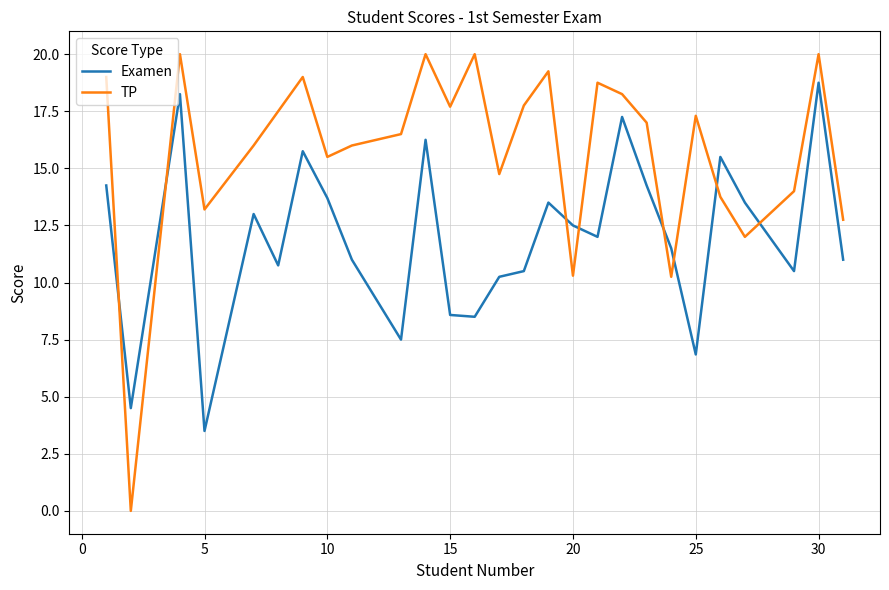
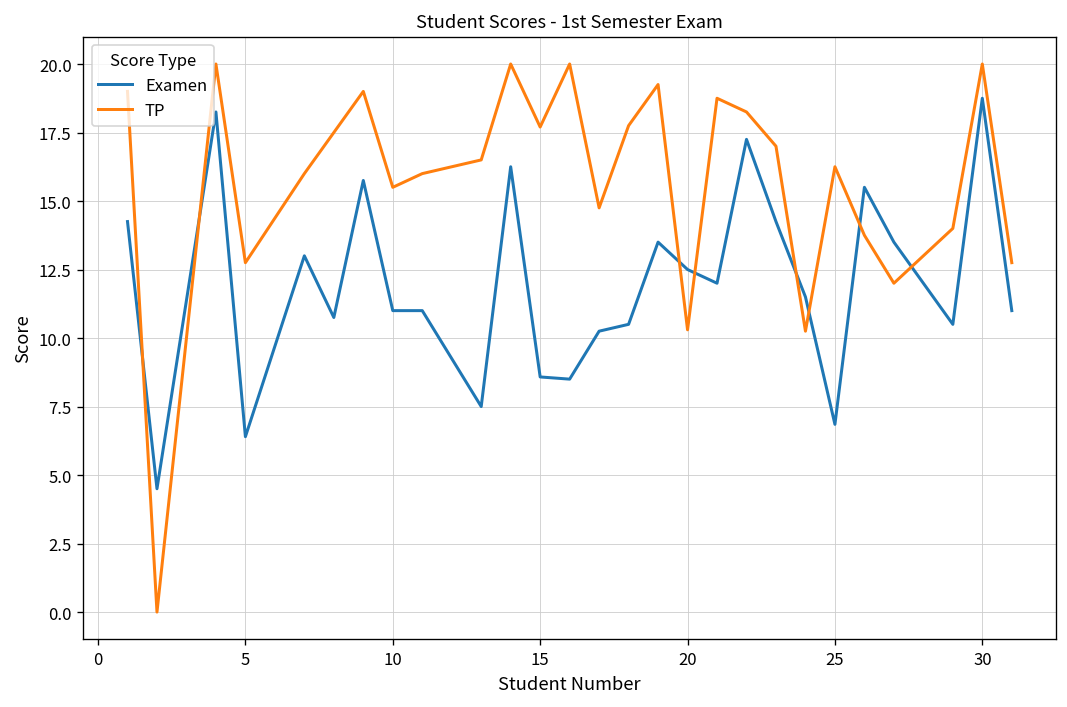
Examen, 5: 3.5 -> 6.4
TP, 5: 13.2 -> 12.8
Examen, 10: 13.7 -> 11.0
TP, 25: 17.3 -> 16.3
